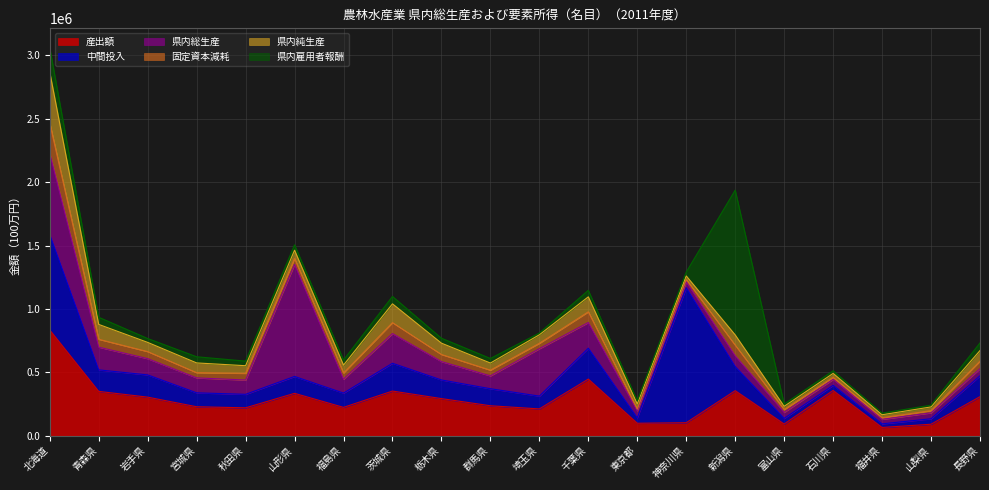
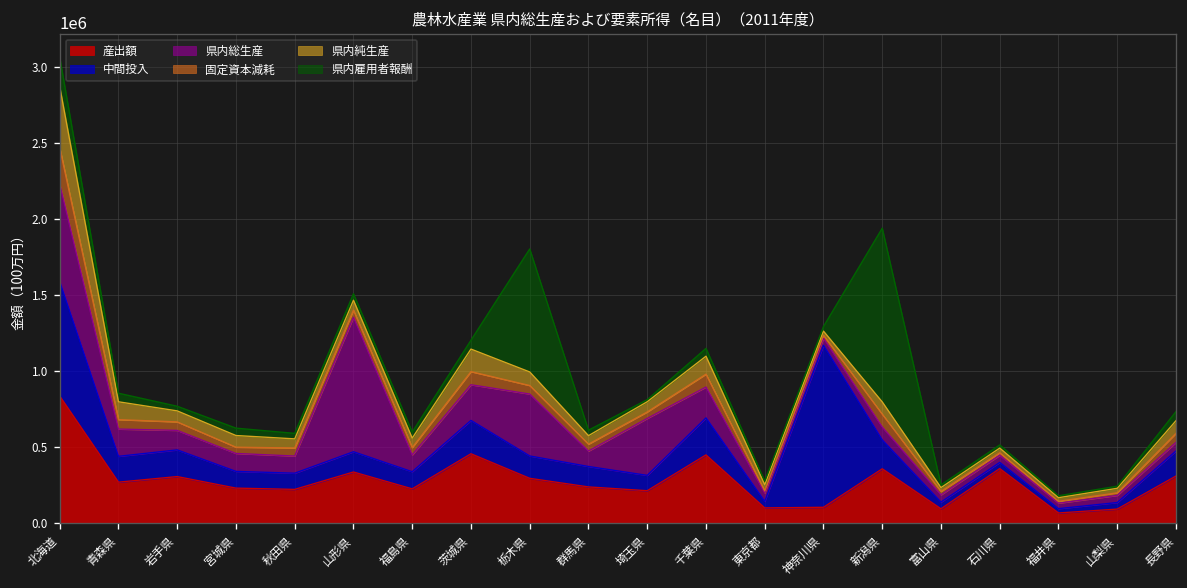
産出額, 青森県: 350000 -> 270000
産出額, 茨城県: 350000 -> 450000
県内総生産, 栃木県: 150000 -> 410000
県内雇用者報酬, 栃木県: 40000 -> 810000
